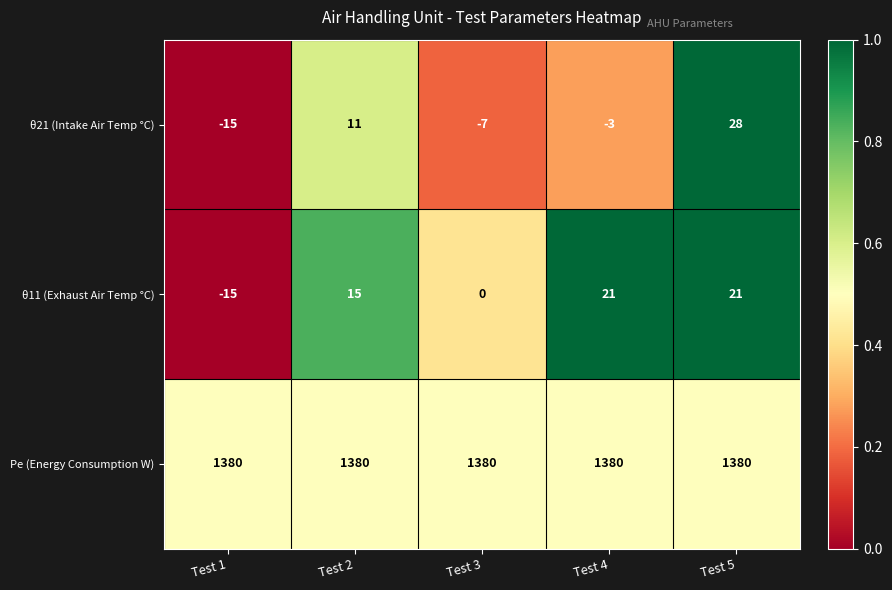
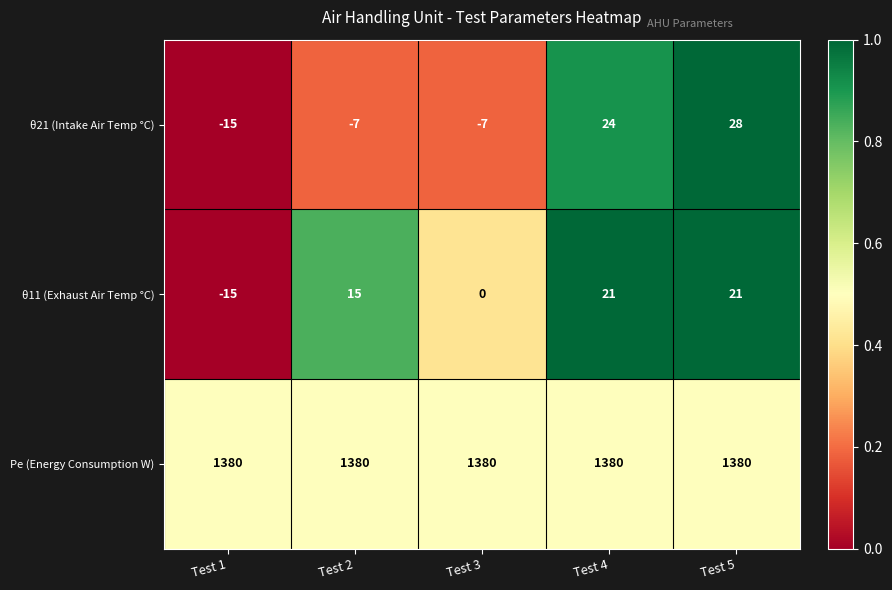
θ21 (Intake Air Temp °C), Test 2: 11 -> -7
θ21 (Intake Air Temp °C), Test 4: -3 -> 24
